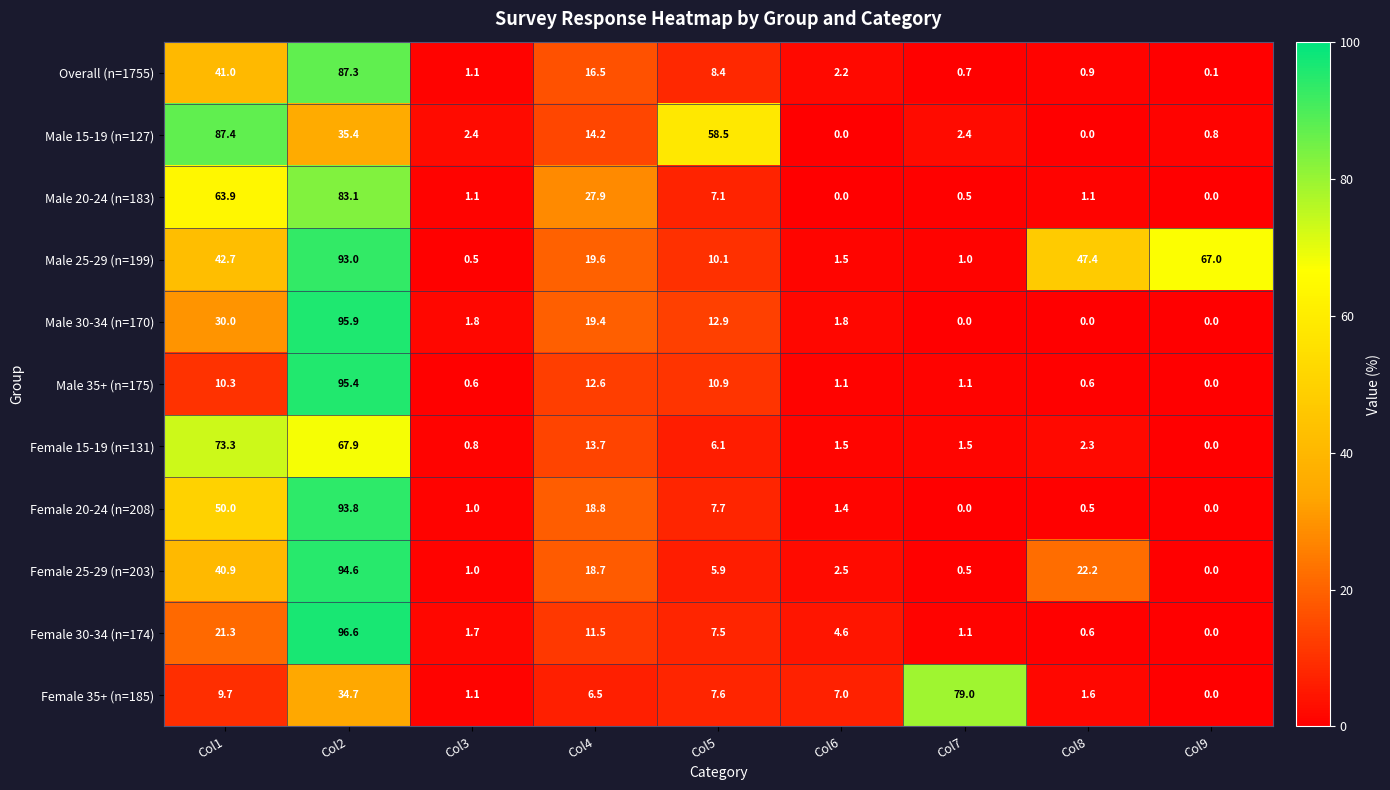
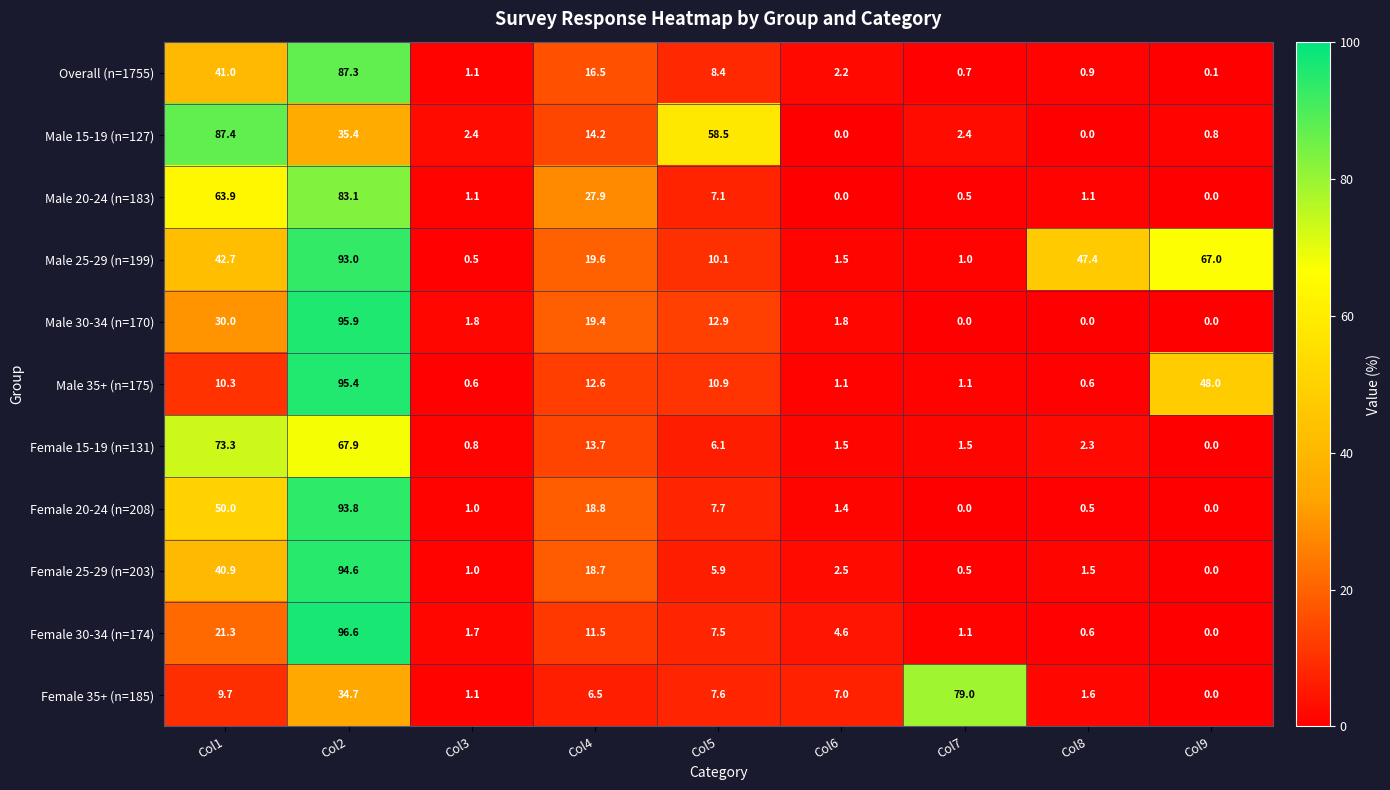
Male 35+ (n=175), Col9: 0.0 -> 48.0
Female 25-29 (n=203), Col8: 22.2 -> 1.5
